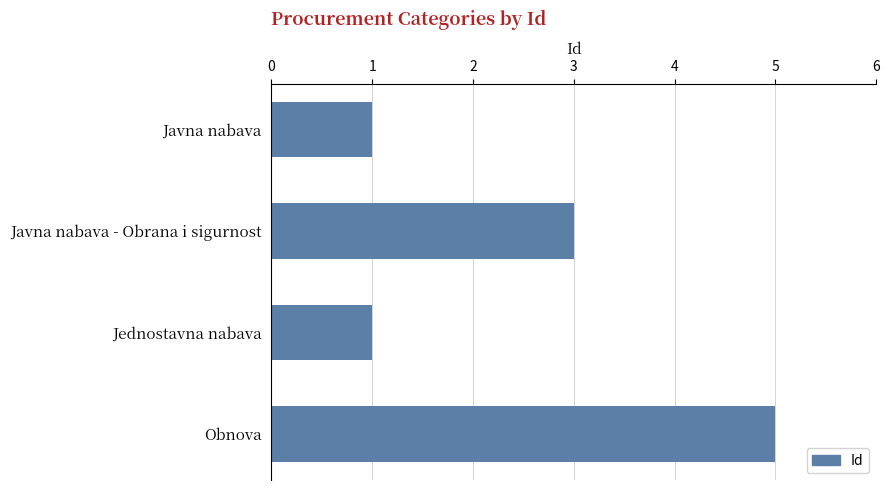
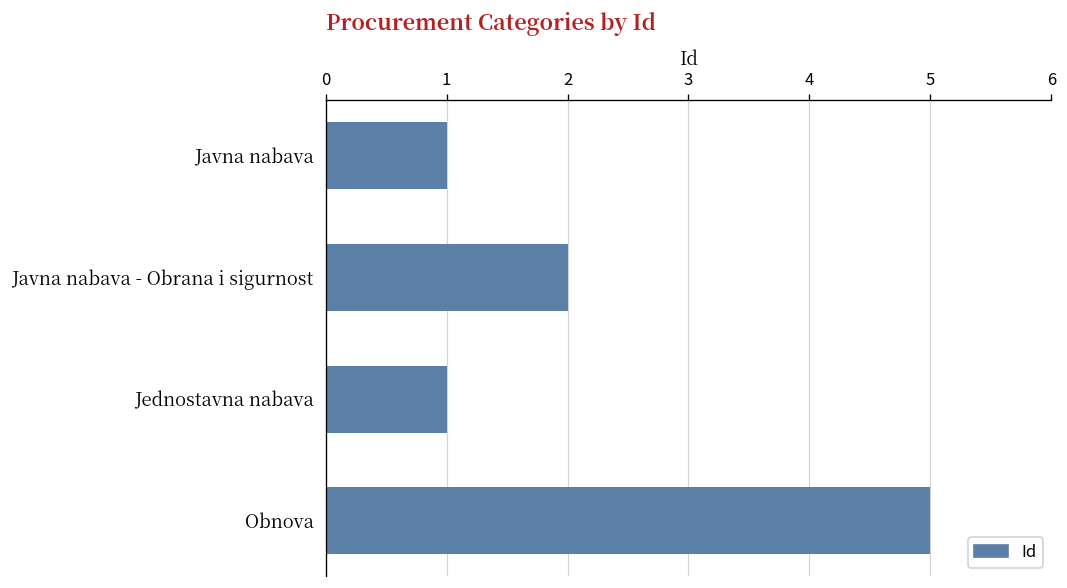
Javna nabava - Obrana i sigurnost: 3 -> 2
